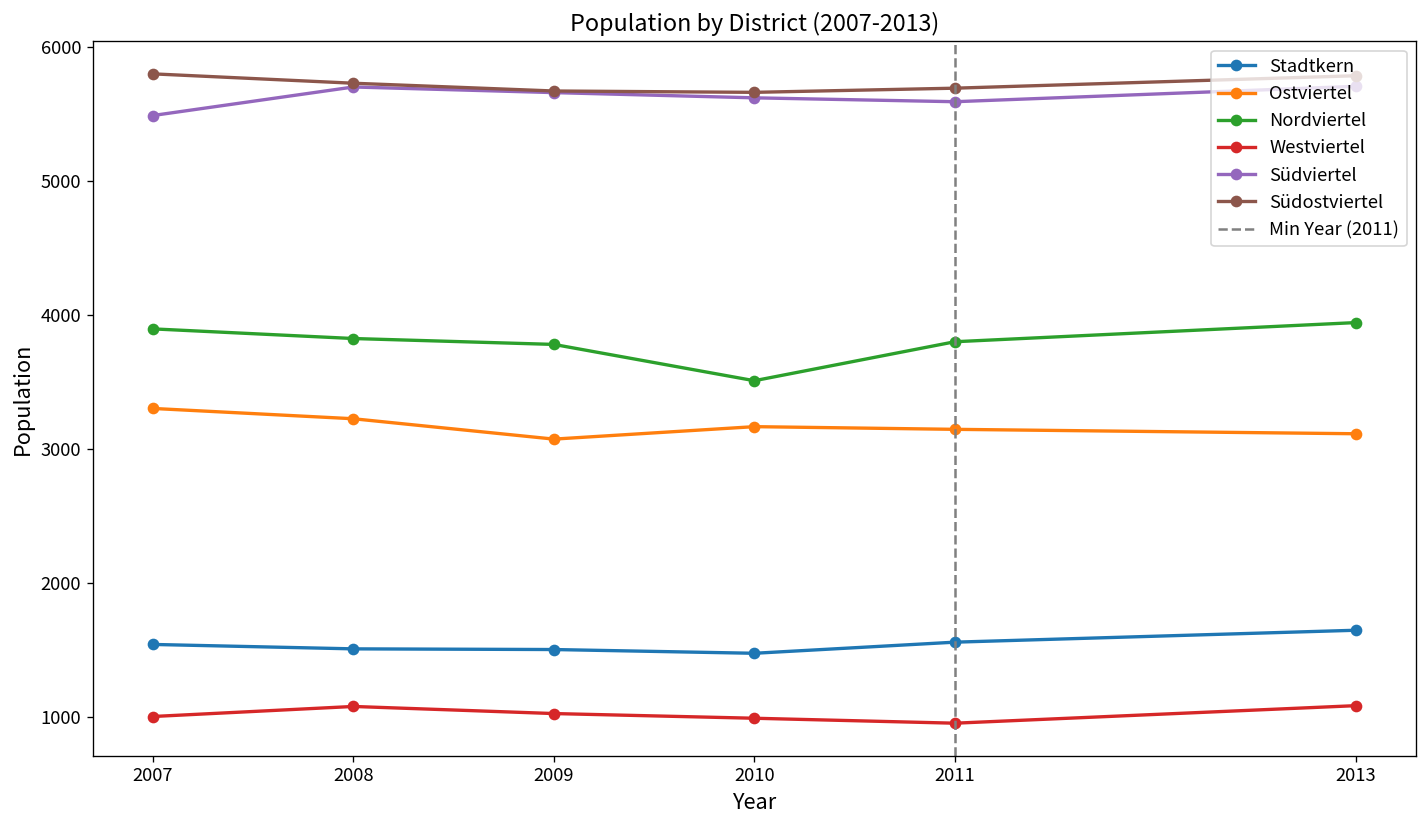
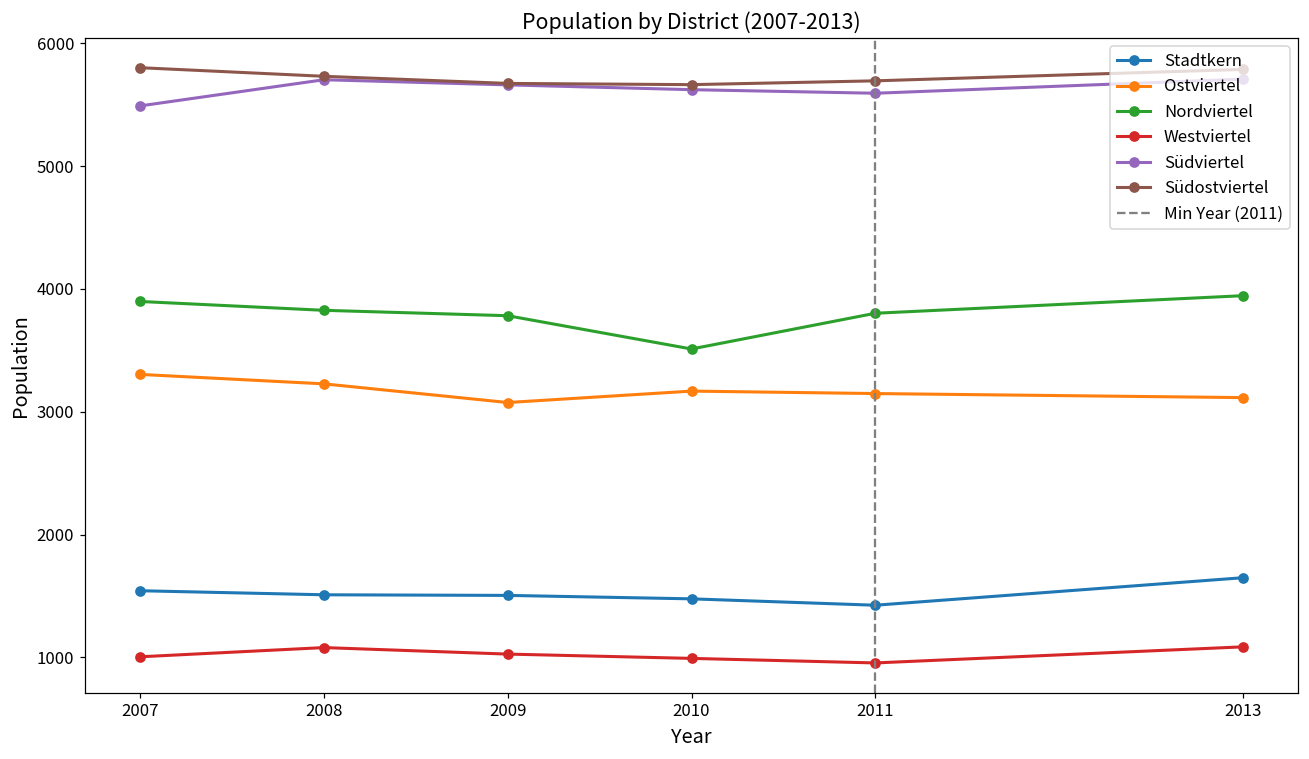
Stadtkern, 2011: 1560 -> 1420
